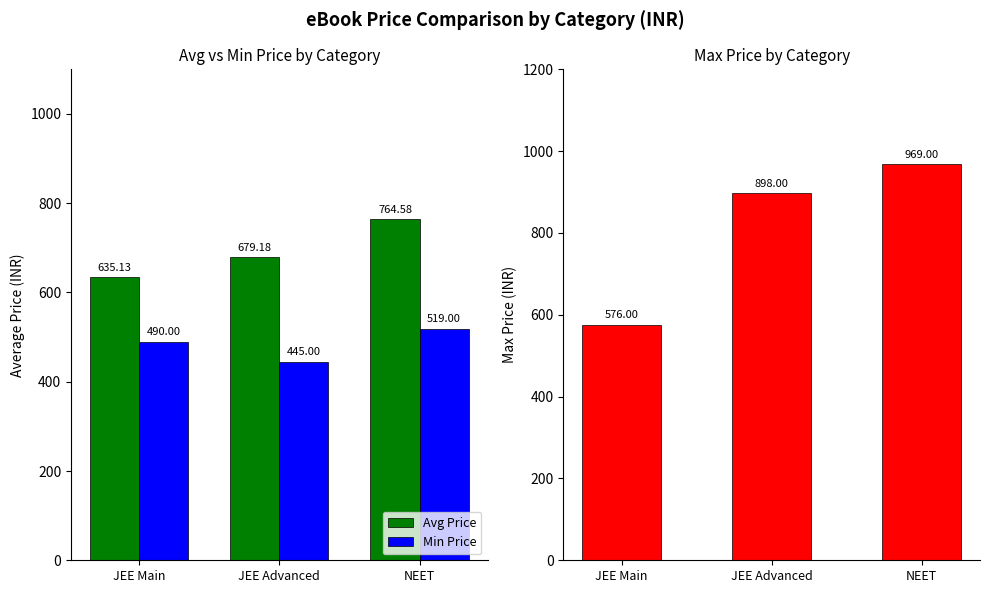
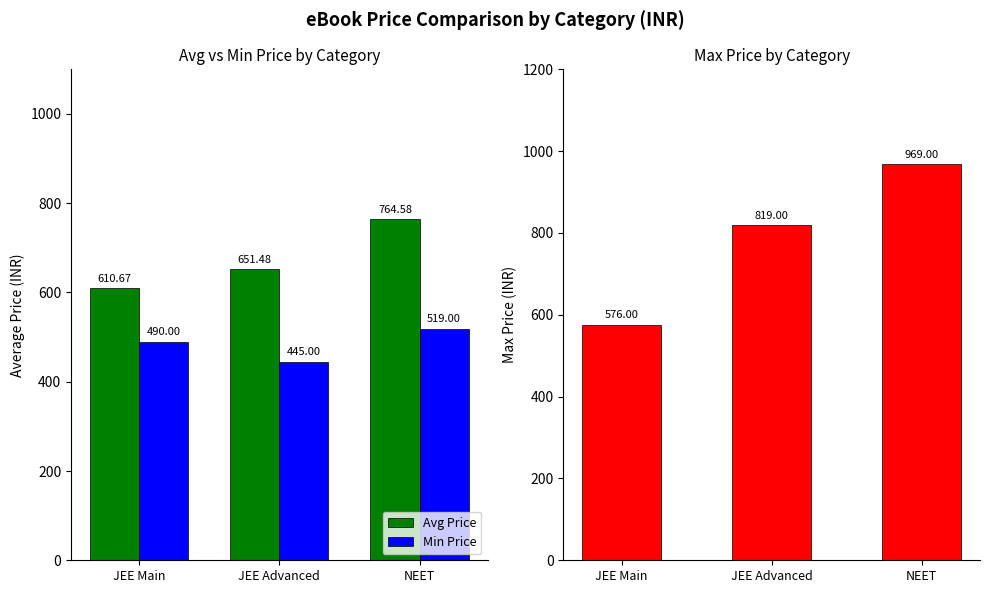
Avg vs Min Price by Category, Avg Price, JEE Main: 635.13 -> 610.67
Avg vs Min Price by Category, Avg Price, JEE Advanced: 679.18 -> 651.48
Max Price by Category, JEE Advanced: 898.00 -> 819.00
